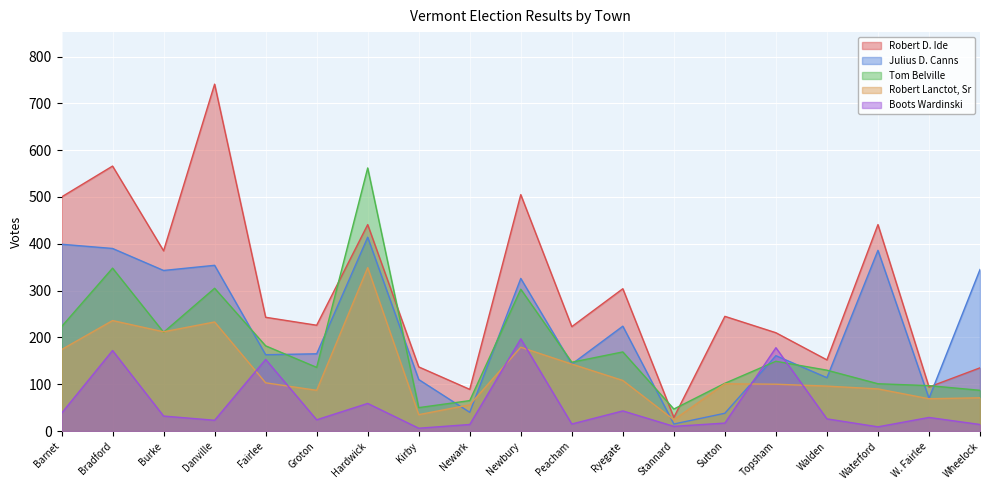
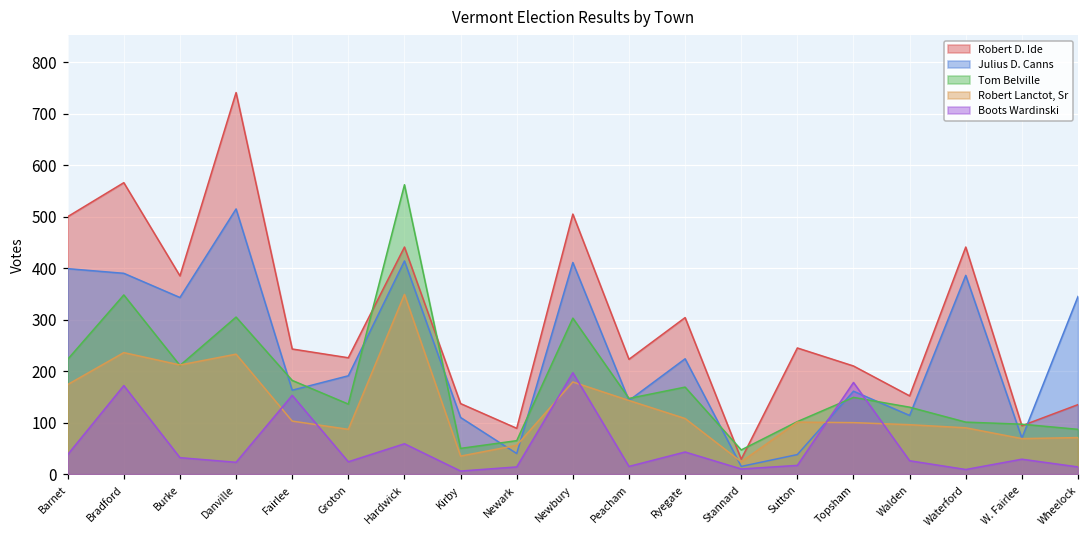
Julius D. Canns, Danville: 350 -> 520
Julius D. Canns, Groton: 170 -> 190
Julius D. Canns, Newbury: 330 -> 410
